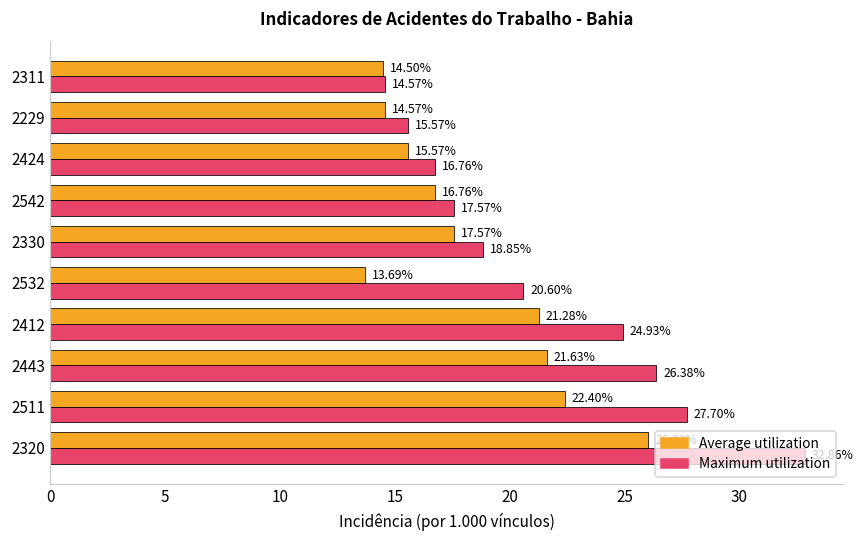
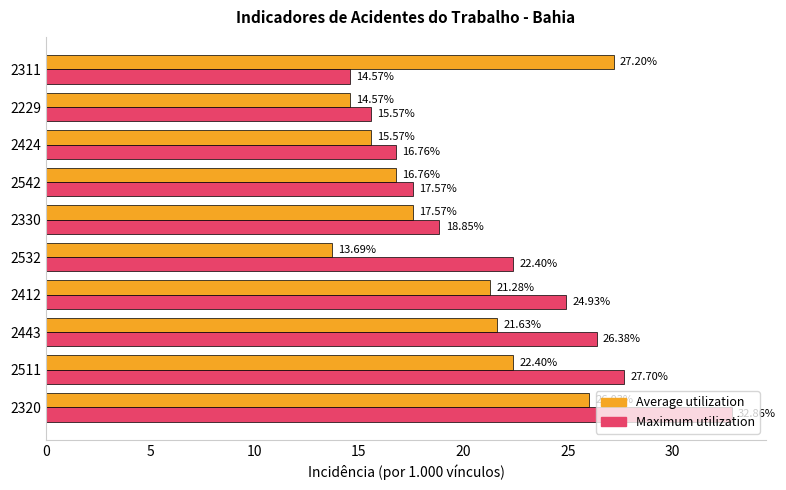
Average utilization, 2311: 14.50% -> 27.20%
Maximum utilization, 2532: 20.60% -> 22.40%
